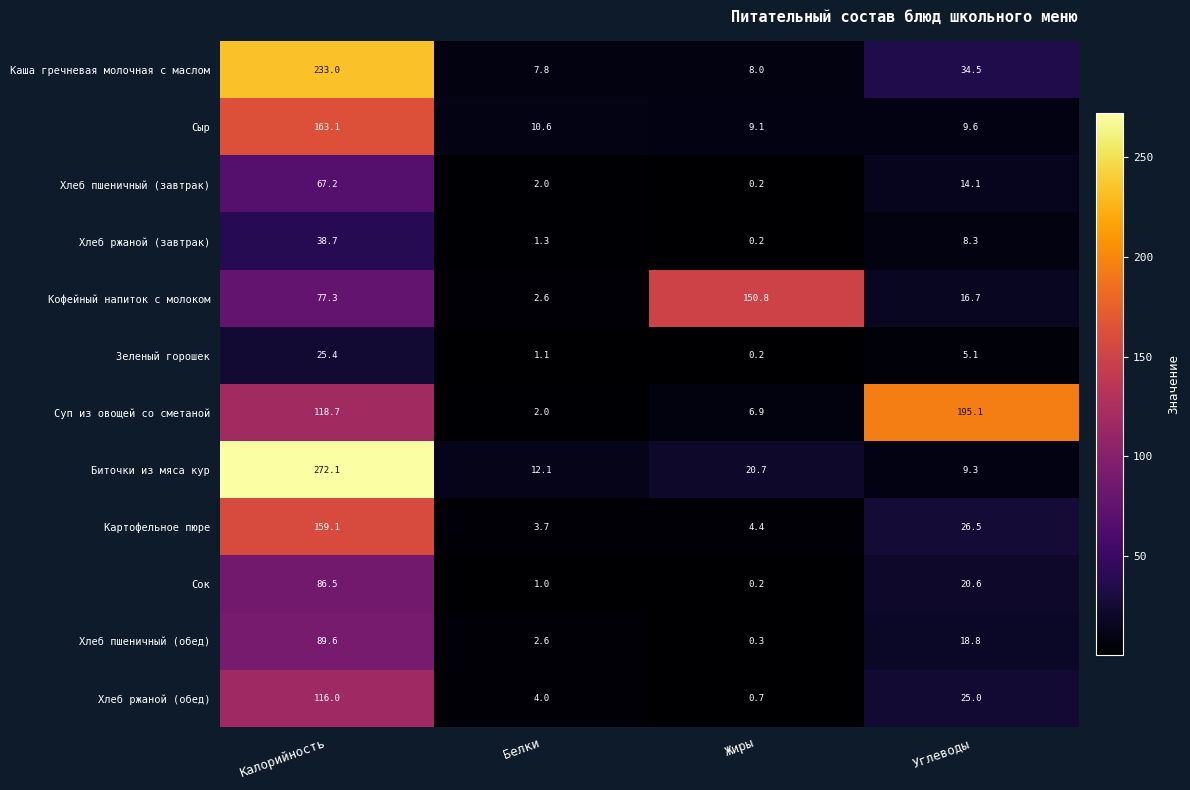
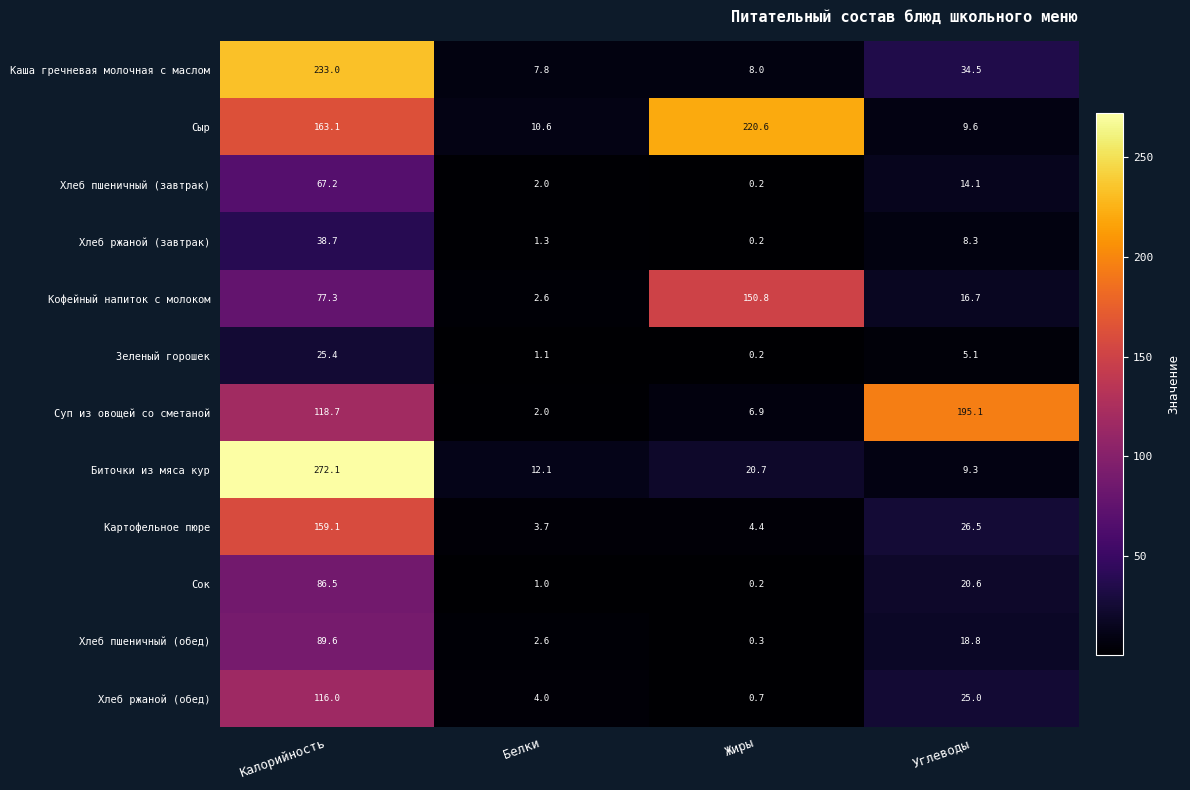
Сыр, Жиры: 9.1 -> 220.6
